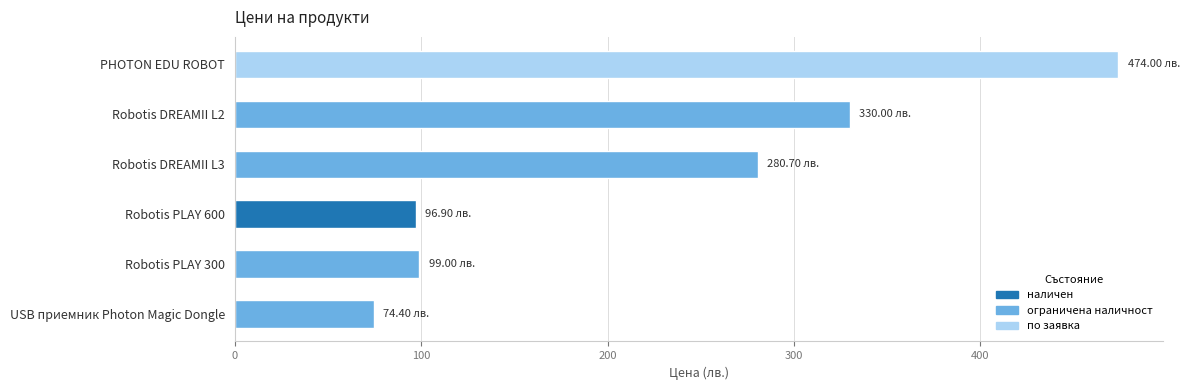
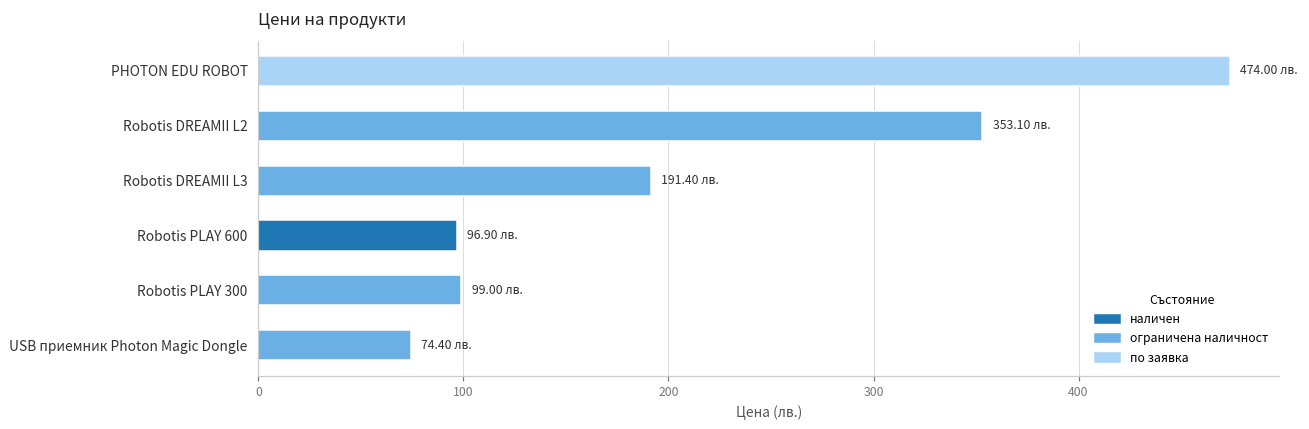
Robotis DREAMII L2: 330.00 -> 353.10
Robotis DREAMII L3: 280.70 -> 191.40
